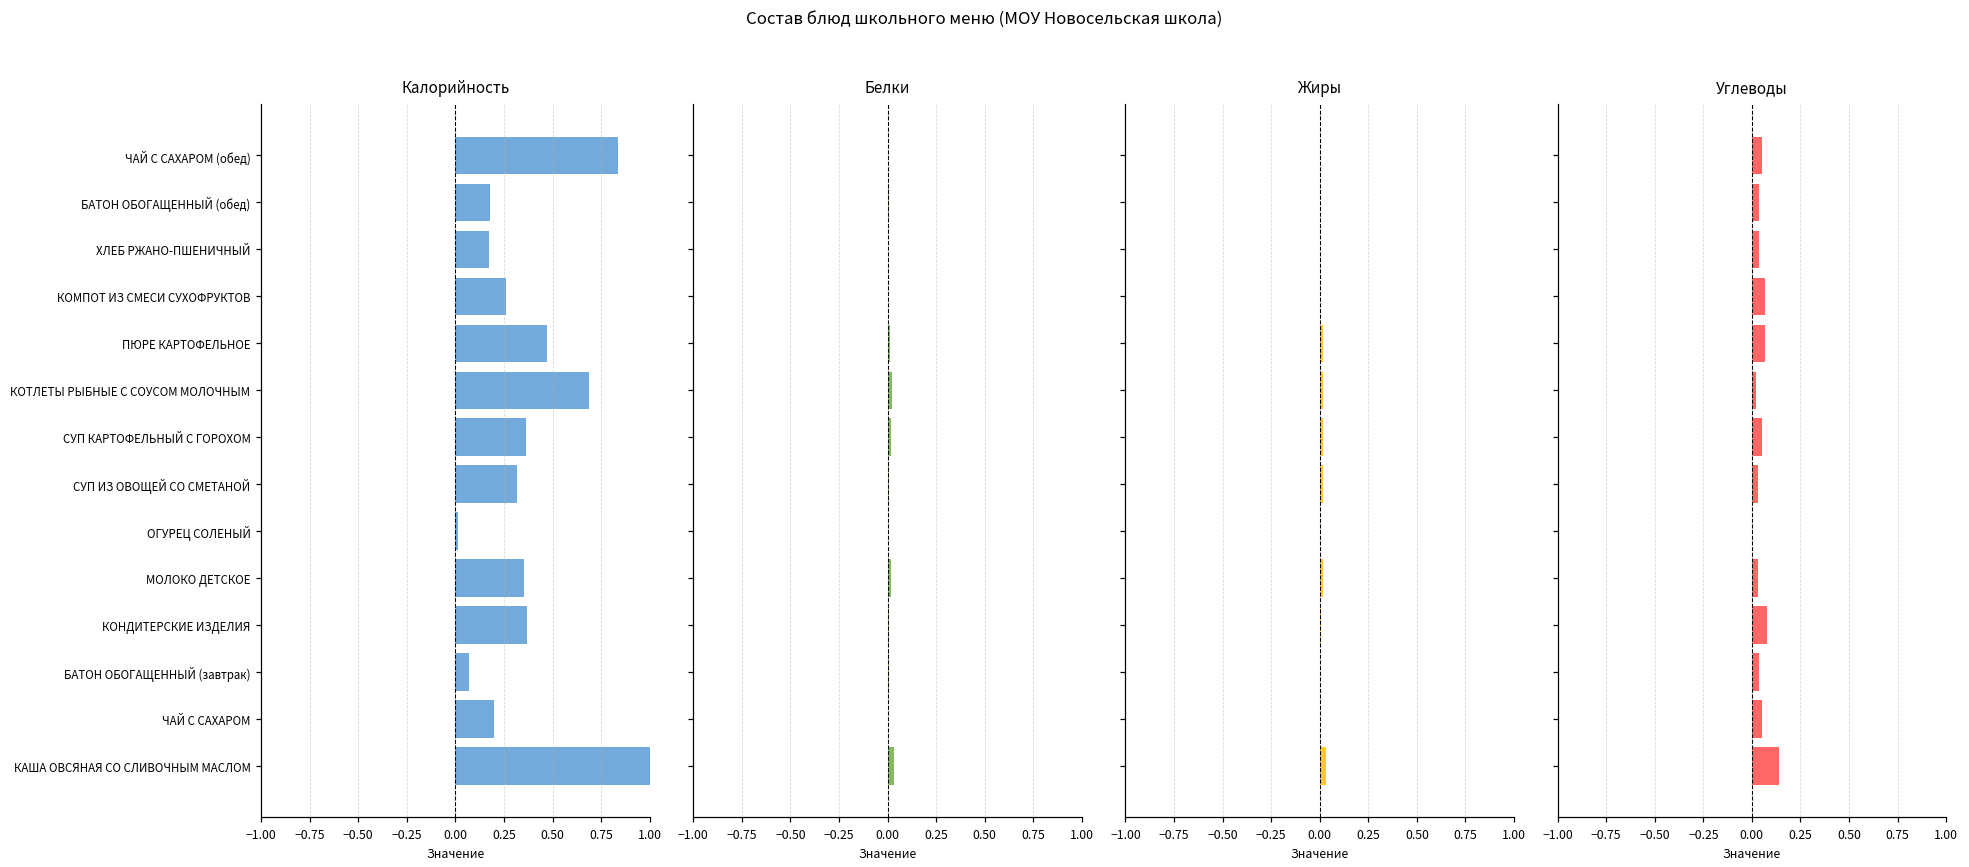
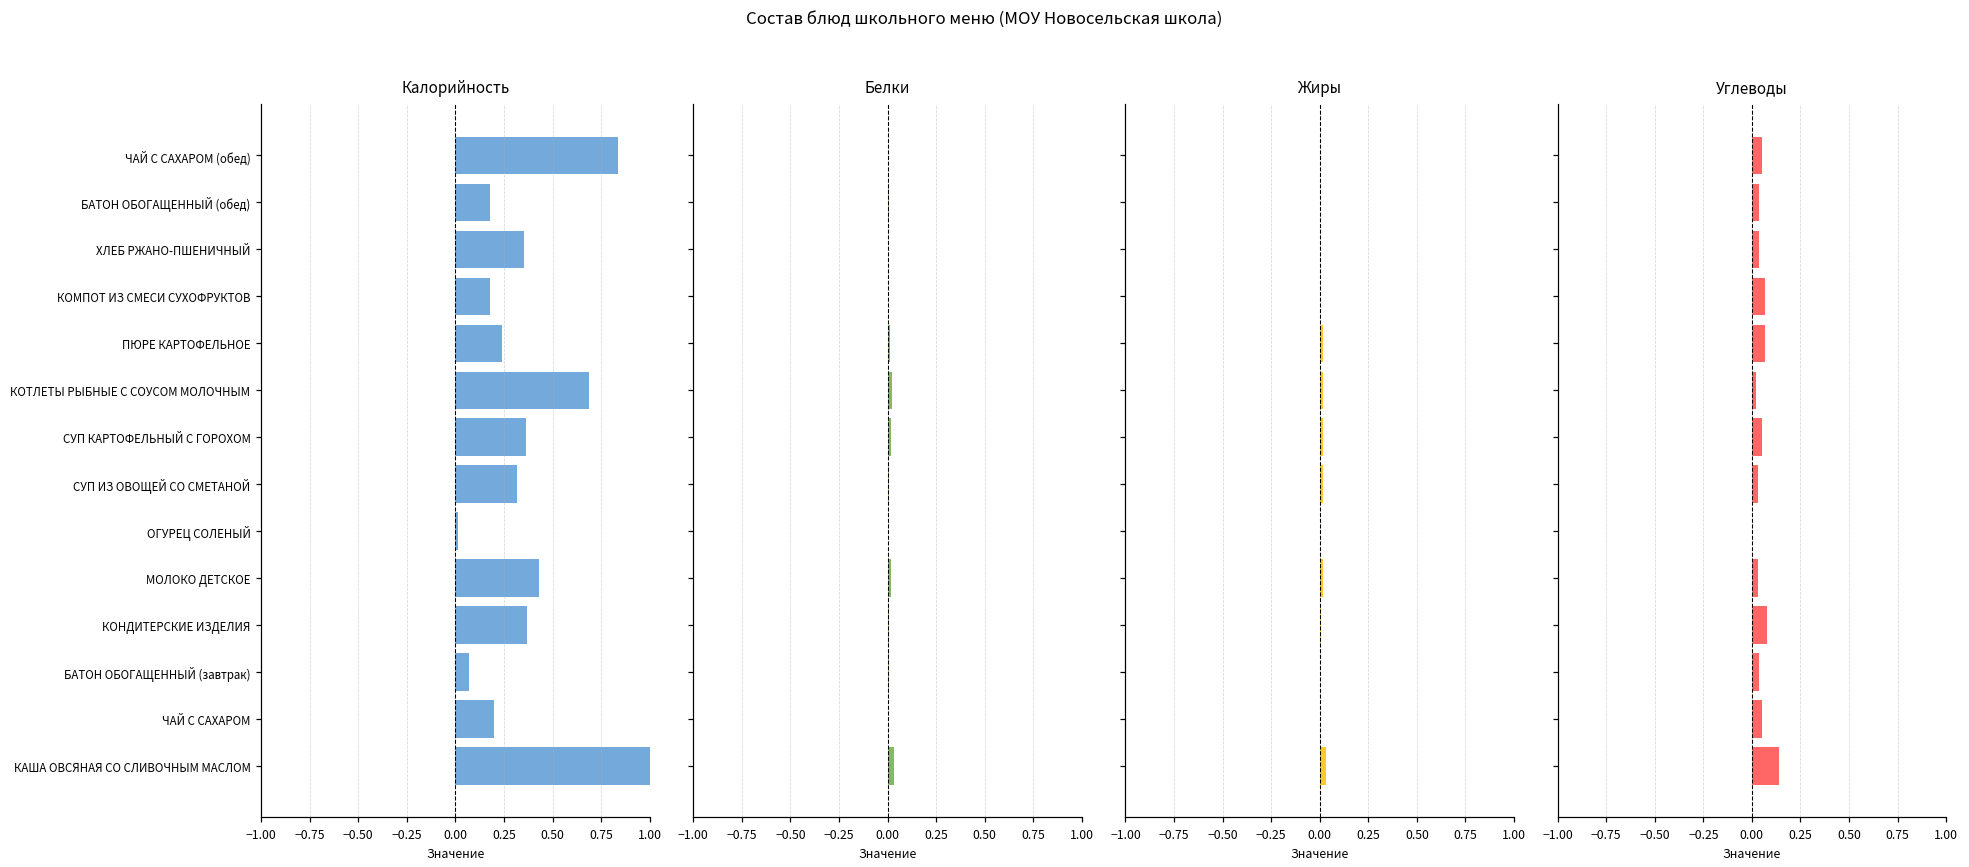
Калорийность, ХЛЕБ РЖАНО-ПШЕНИЧНЫЙ: 0.17 -> 0.35
Калорийность, КОМПОТ ИЗ СМЕСИ СУХОФРУКТОВ: 0.26 -> 0.18
Калорийность, ПЮРЕ КАРТОФЕЛЬНОЕ: 0.47 -> 0.24
Калорийность, МОЛОКО ДЕТСКОЕ: 0.35 -> 0.43
